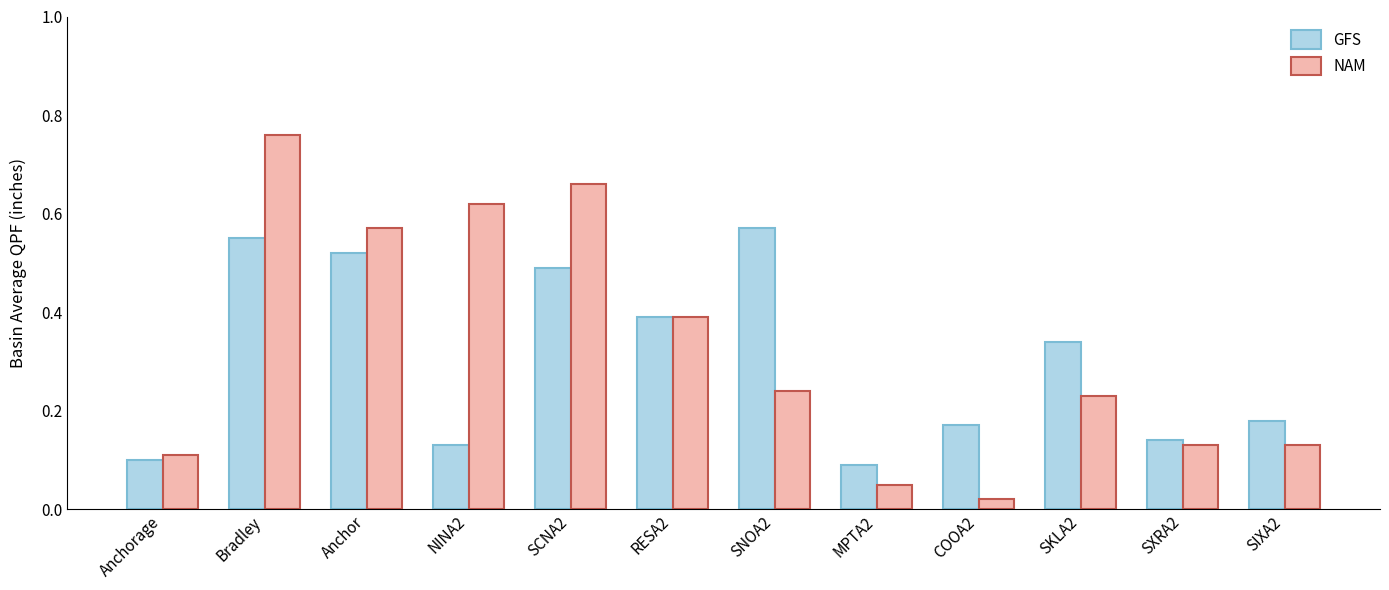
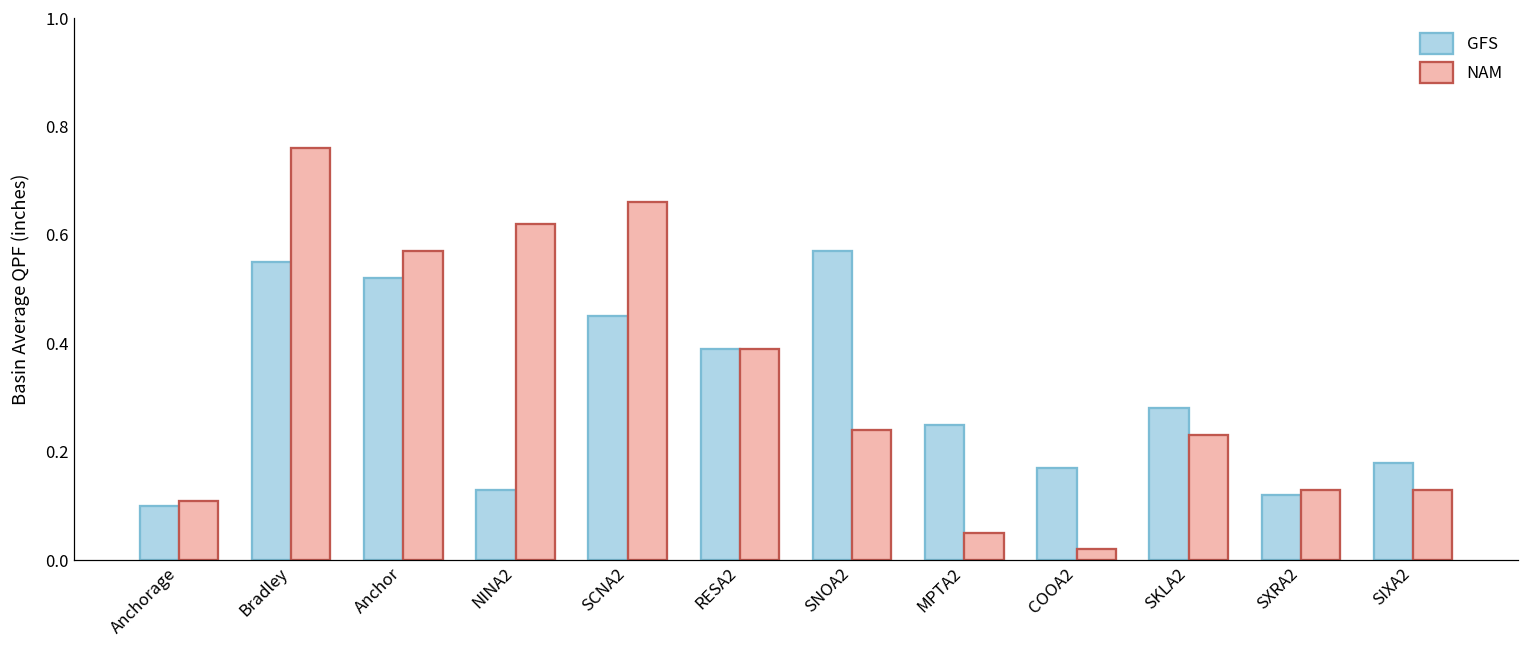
GFS, SCNA2: 0.49 -> 0.45
GFS, MPTA2: 0.09 -> 0.25
GFS, SKLA2: 0.34 -> 0.28
GFS, SXRA2: 0.14 -> 0.12
